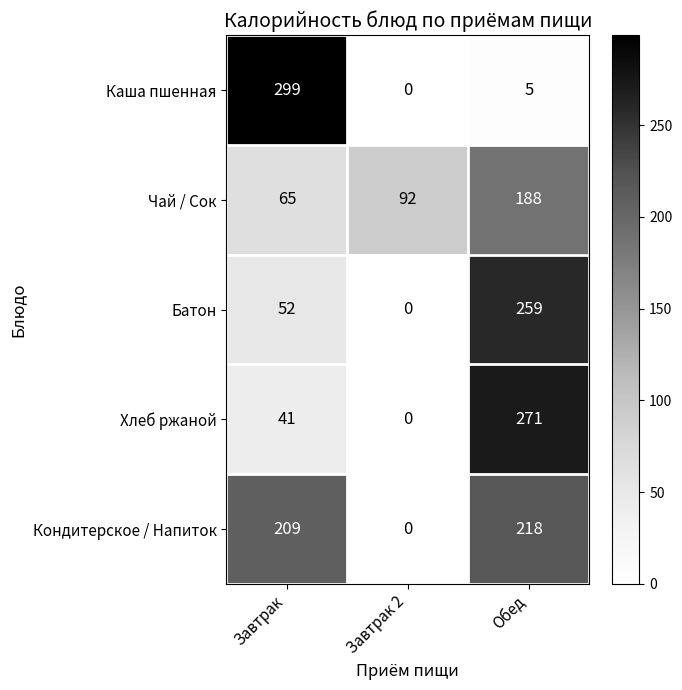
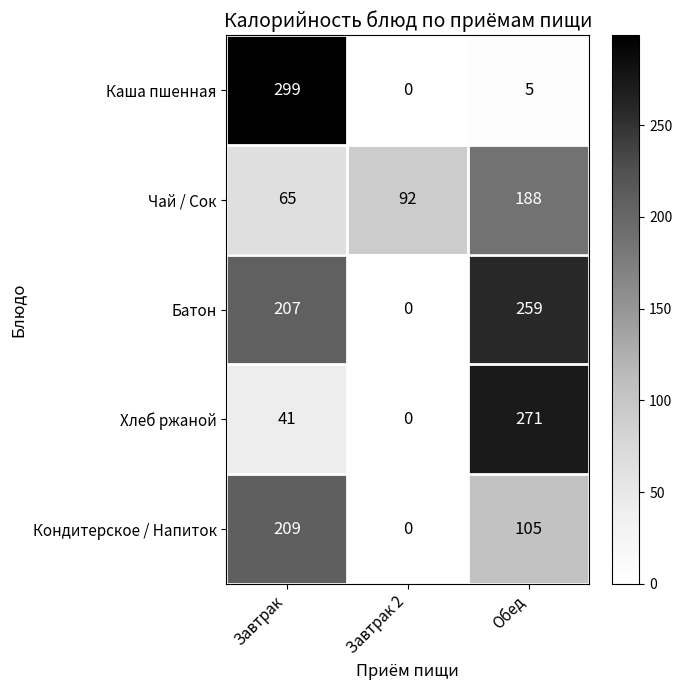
Батон, Завтрак: 52 -> 207
Кондитерское / Напиток, Обед: 218 -> 105
